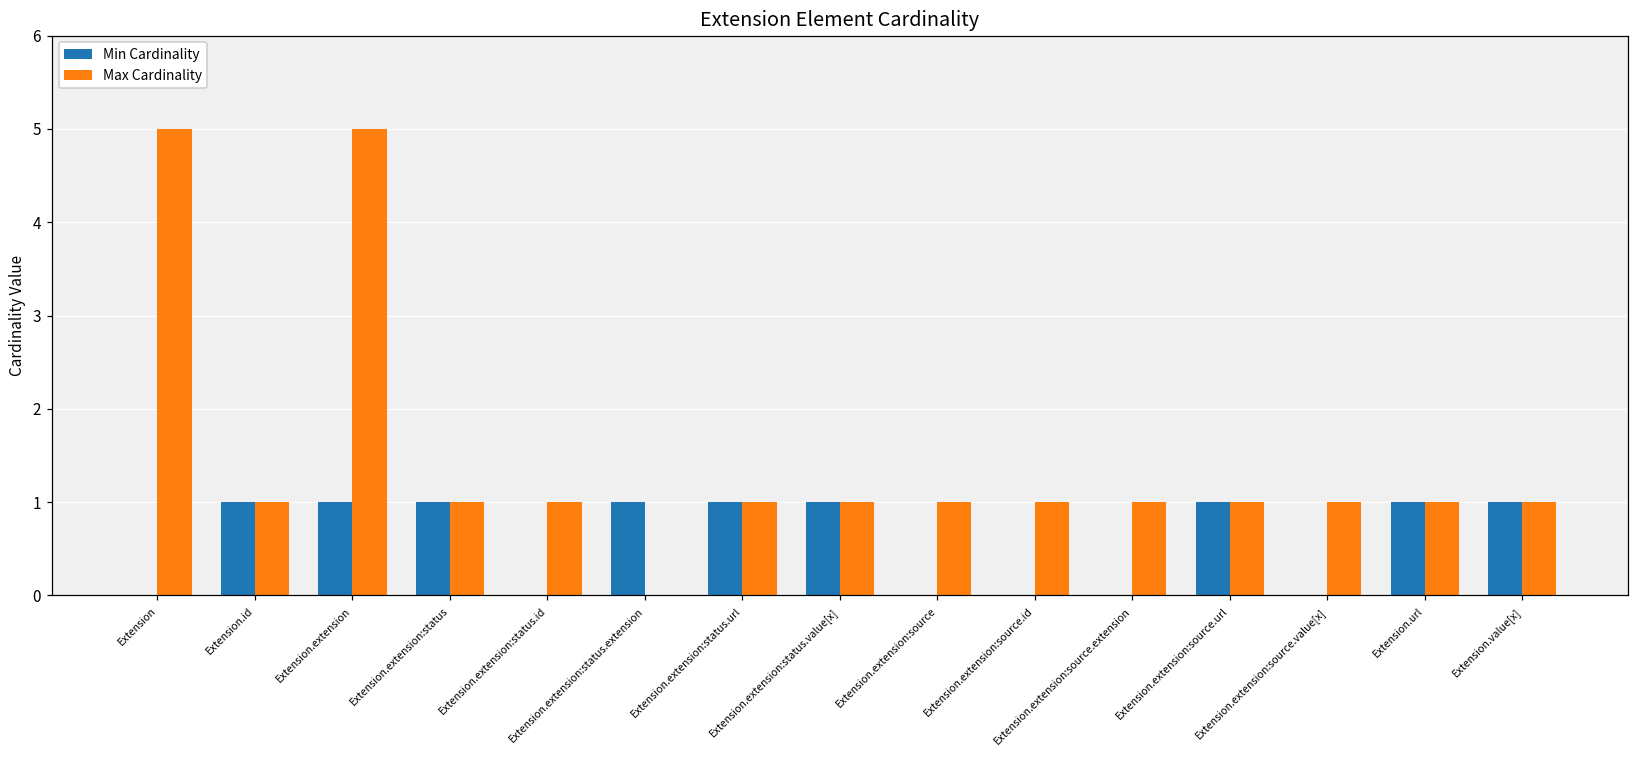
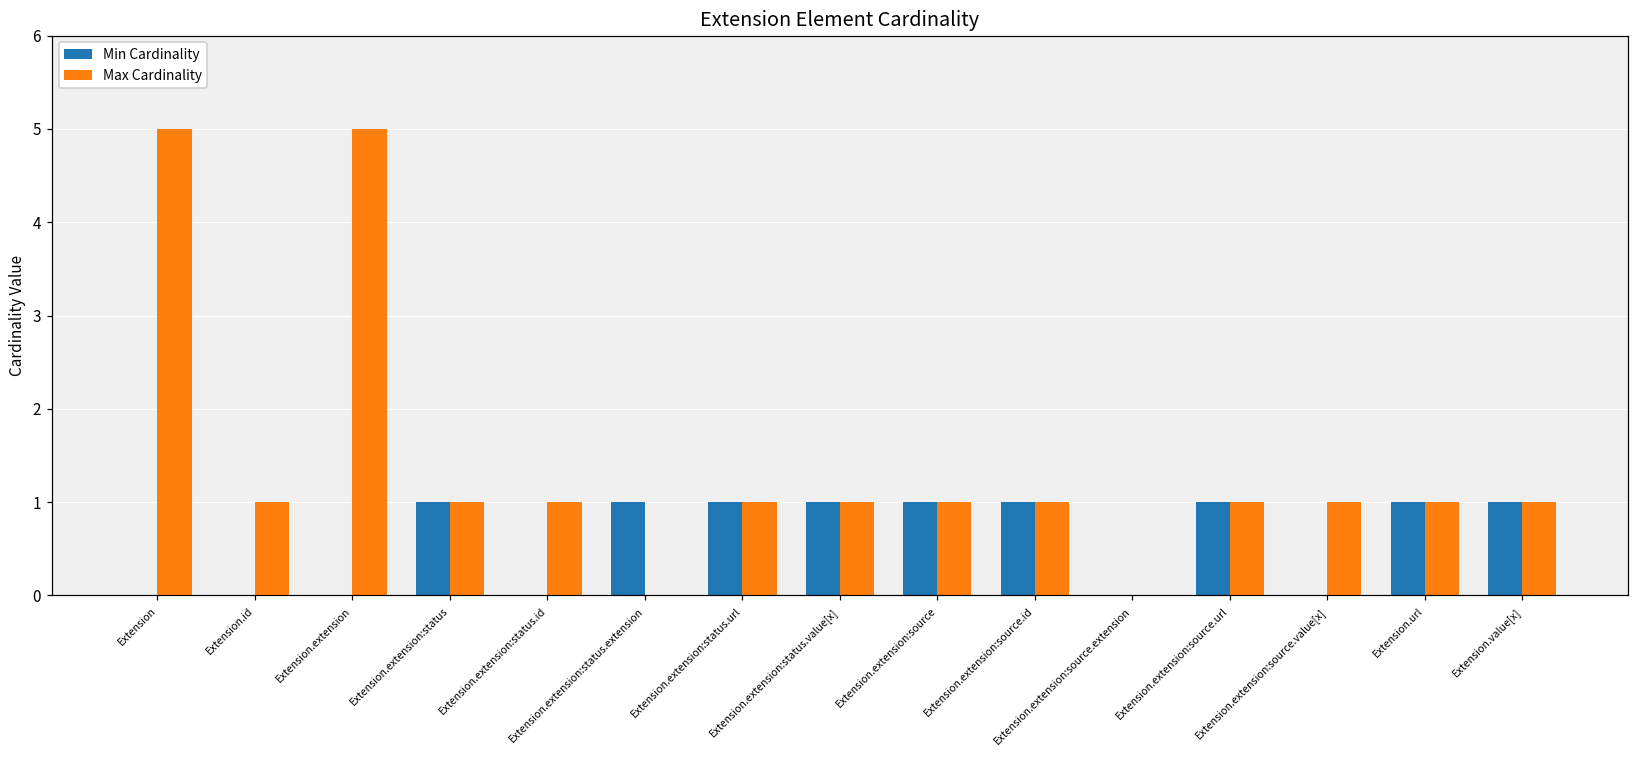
Min Cardinality, Extension.id: 1 -> 0
Min Cardinality, Extension.extension: 1 -> 0
Min Cardinality, Extension.extension:source: 0 -> 1
Min Cardinality, Extension.extension:source.id: 0 -> 1
Max Cardinality, Extension.extension:source.extension: 1 -> 0
